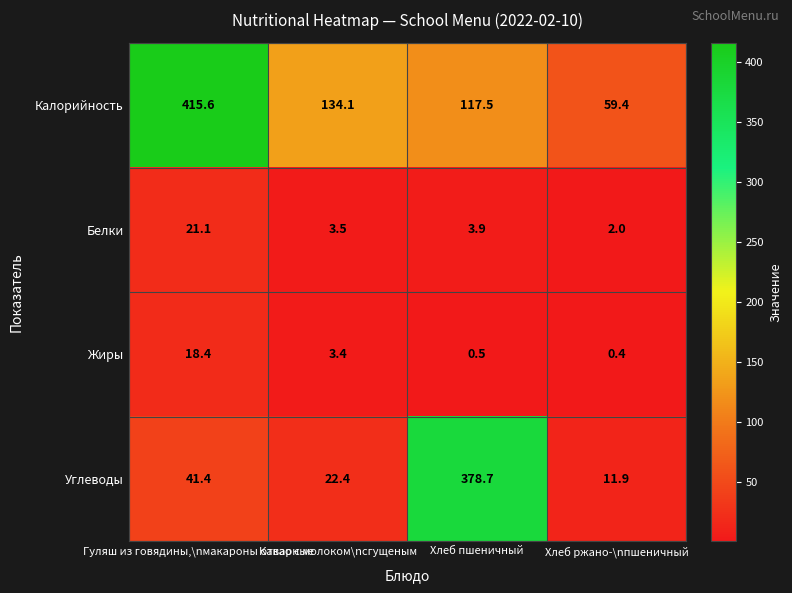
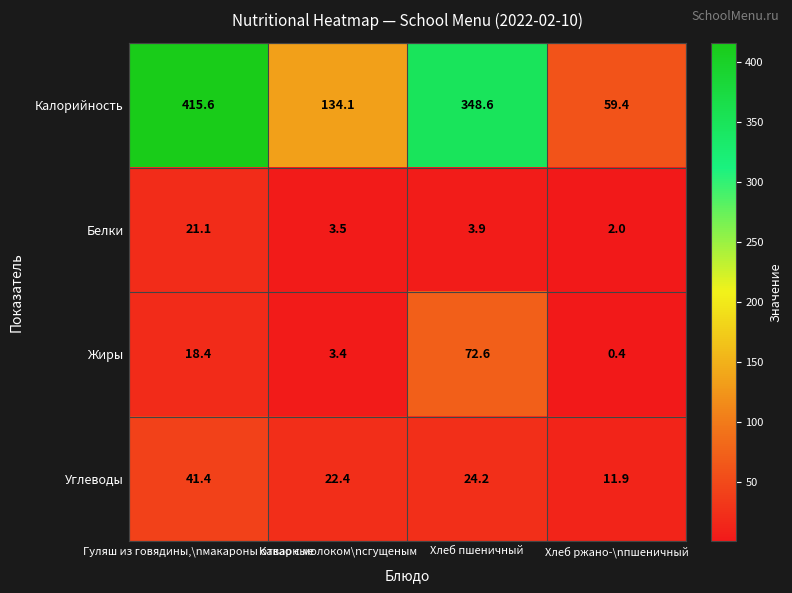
Калорийность, Хлеб пшеничный: 117.5 -> 348.6
Жиры, Хлеб пшеничный: 0.5 -> 72.6
Углеводы, Хлеб пшеничный: 378.7 -> 24.2
